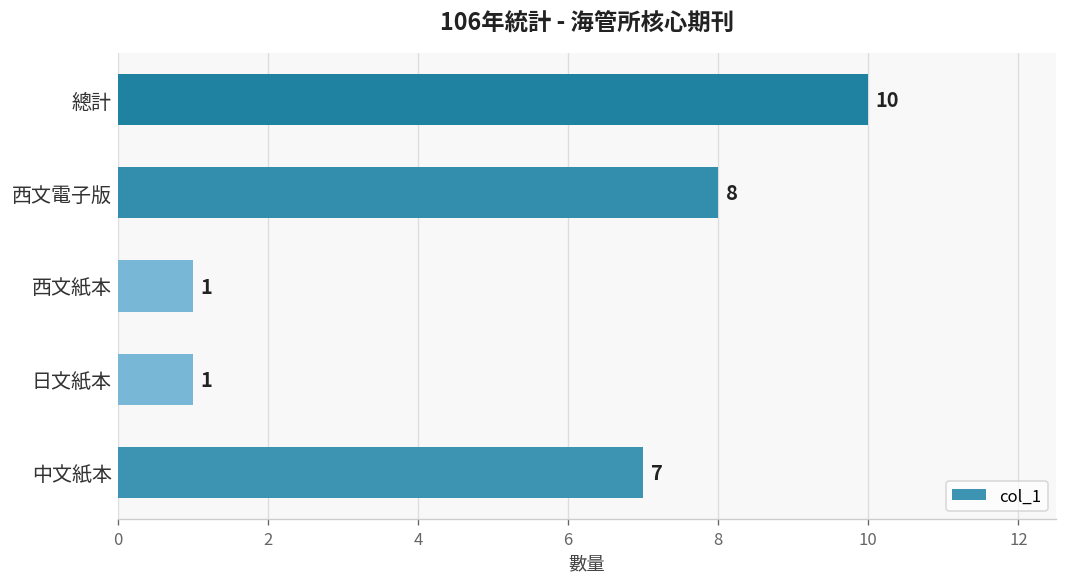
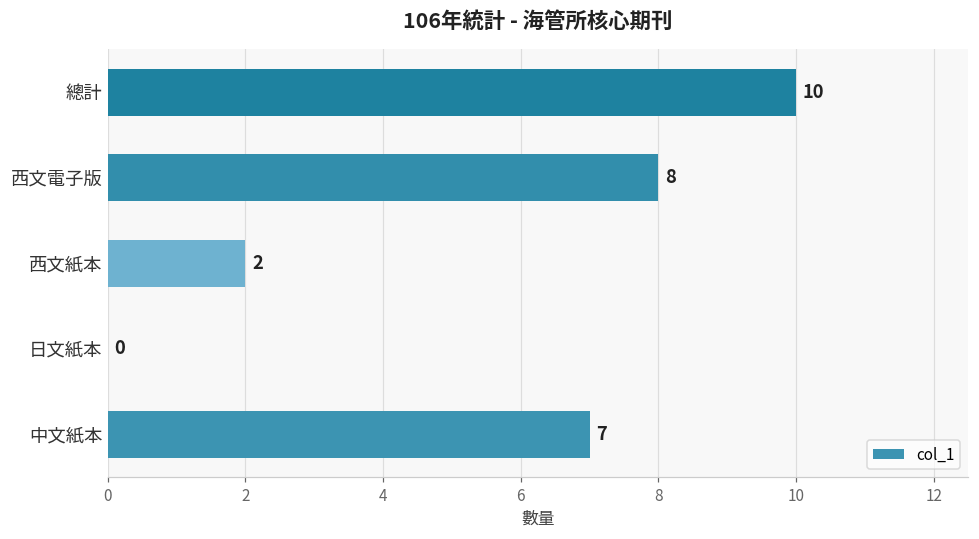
西文紙本: 1 -> 2
日文紙本: 1 -> 0
